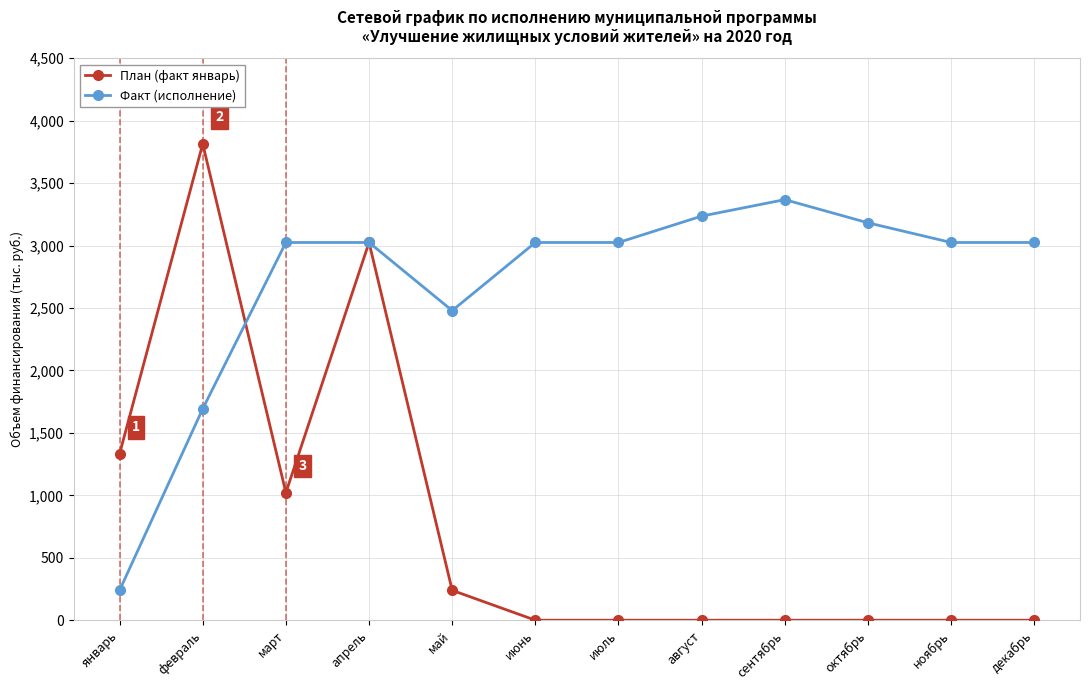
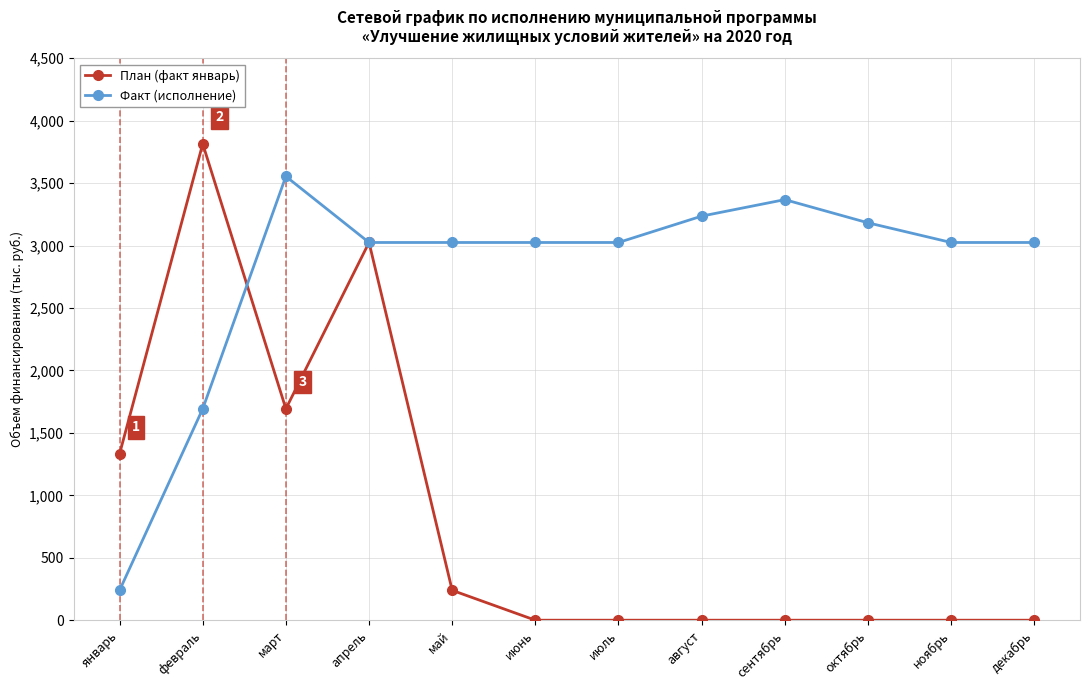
План (факт январь), март: 1,020 -> 1,690
Факт (исполнение), март: 3,020 -> 3,550
Факт (исполнение), май: 2,480 -> 3,020
